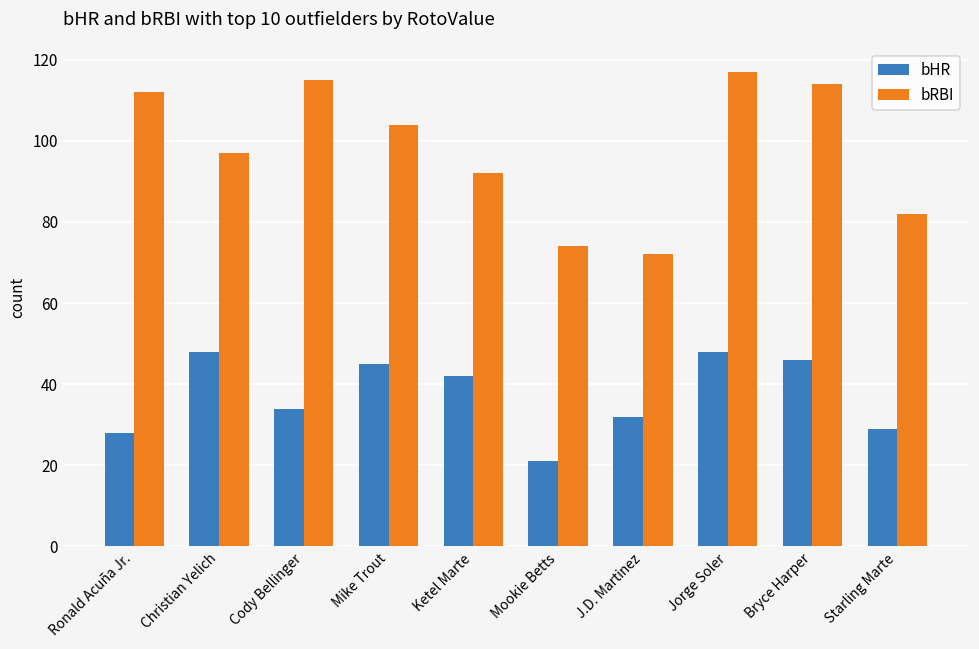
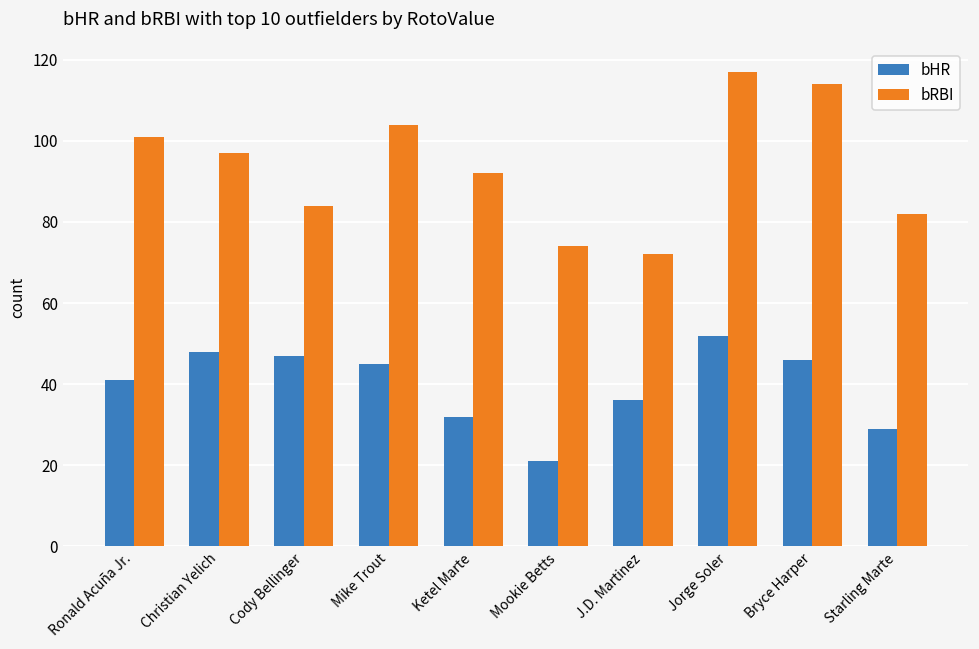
bHR, Ronald Acuña Jr.: 28 -> 41
bRBI, Ronald Acuña Jr.: 112 -> 101
bHR, Cody Bellinger: 34 -> 47
bRBI, Cody Bellinger: 115 -> 84
bHR, Ketel Marte: 42 -> 32
bHR, J.D. Martinez: 32 -> 36
bHR, Jorge Soler: 48 -> 52
